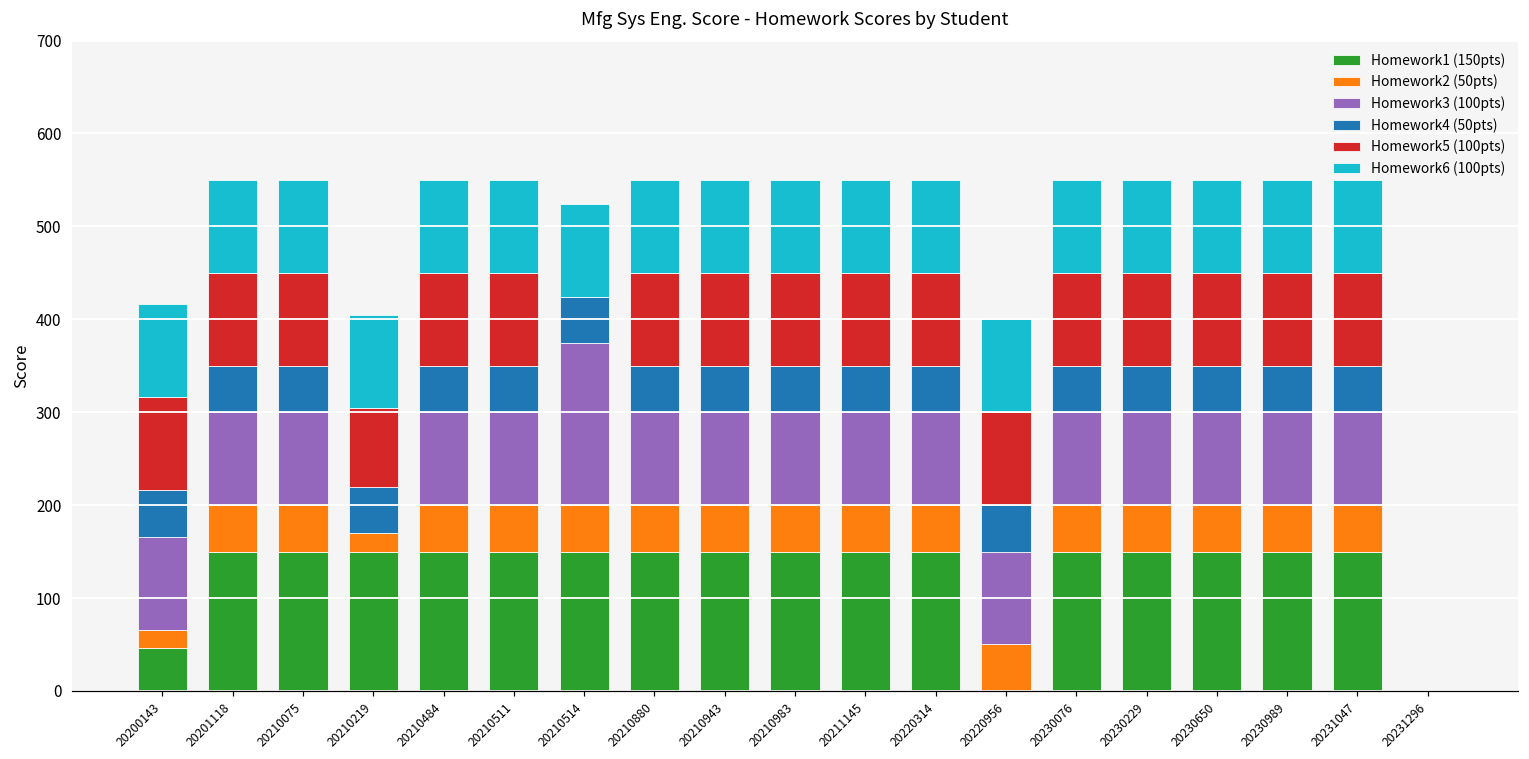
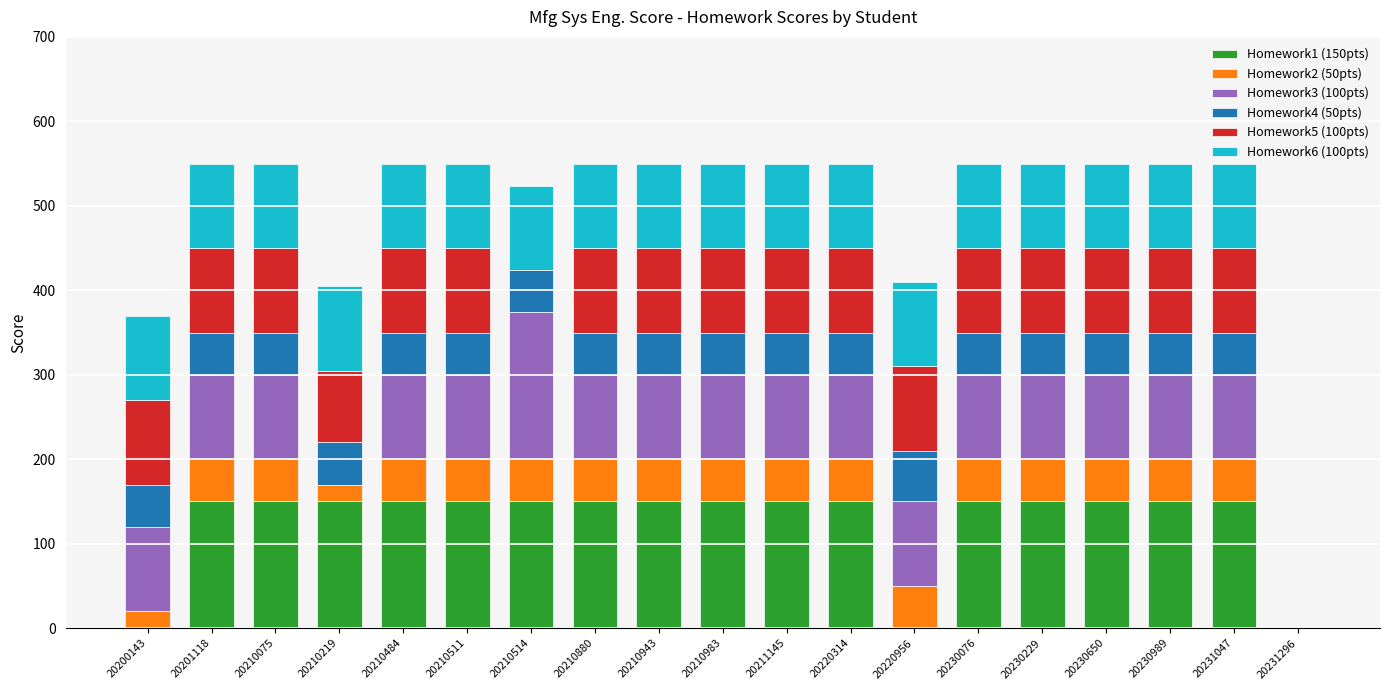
Homework1 (150pts), 20200143: 50 -> 0
Homework4 (50pts), 20220956: 50 -> 60
